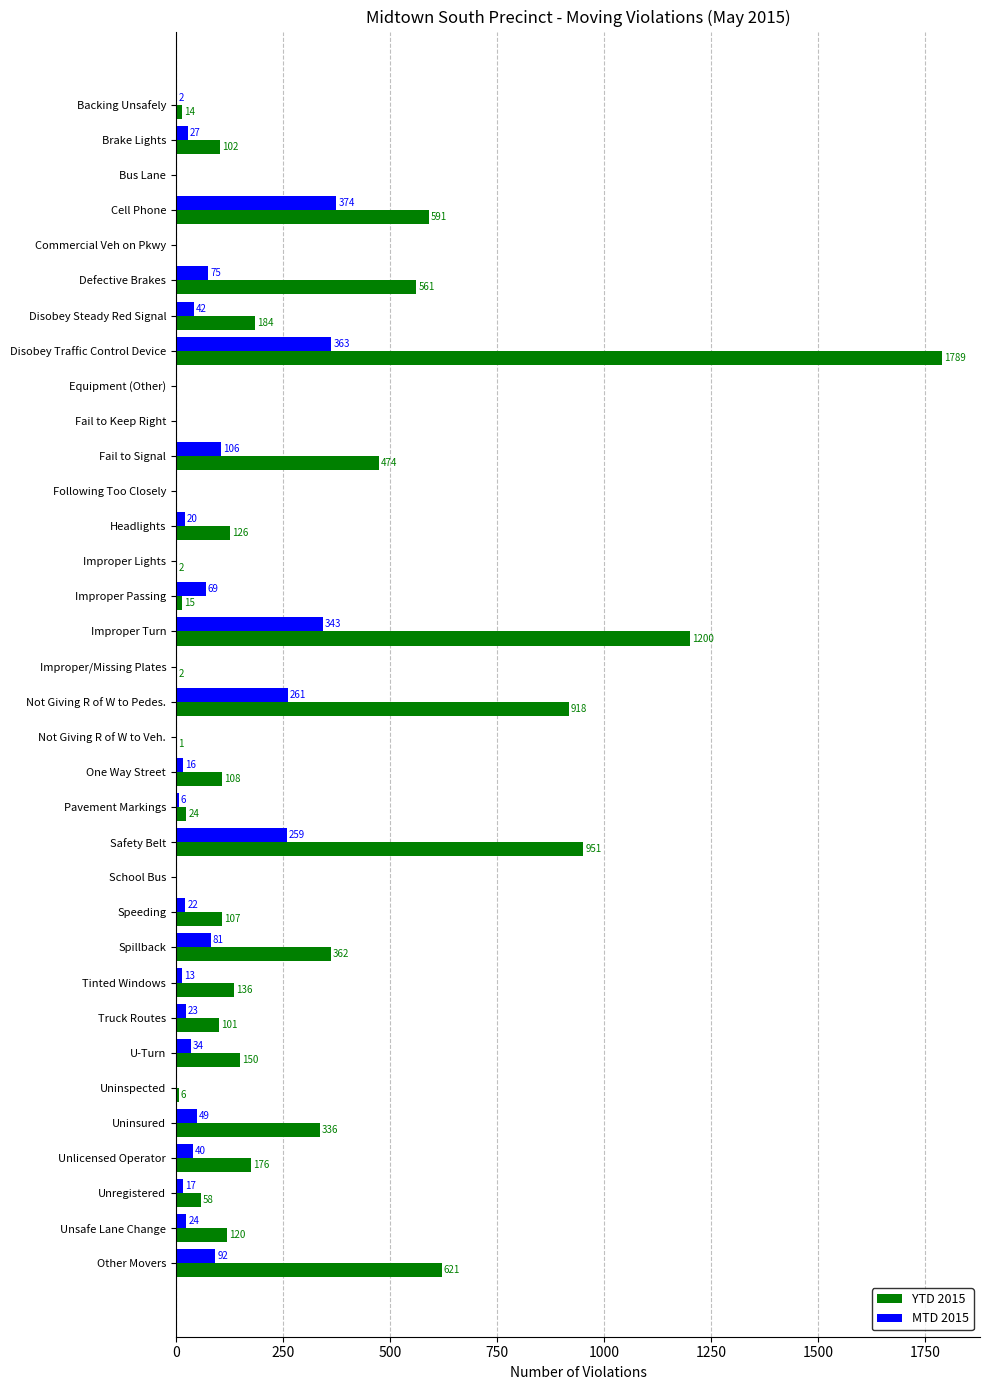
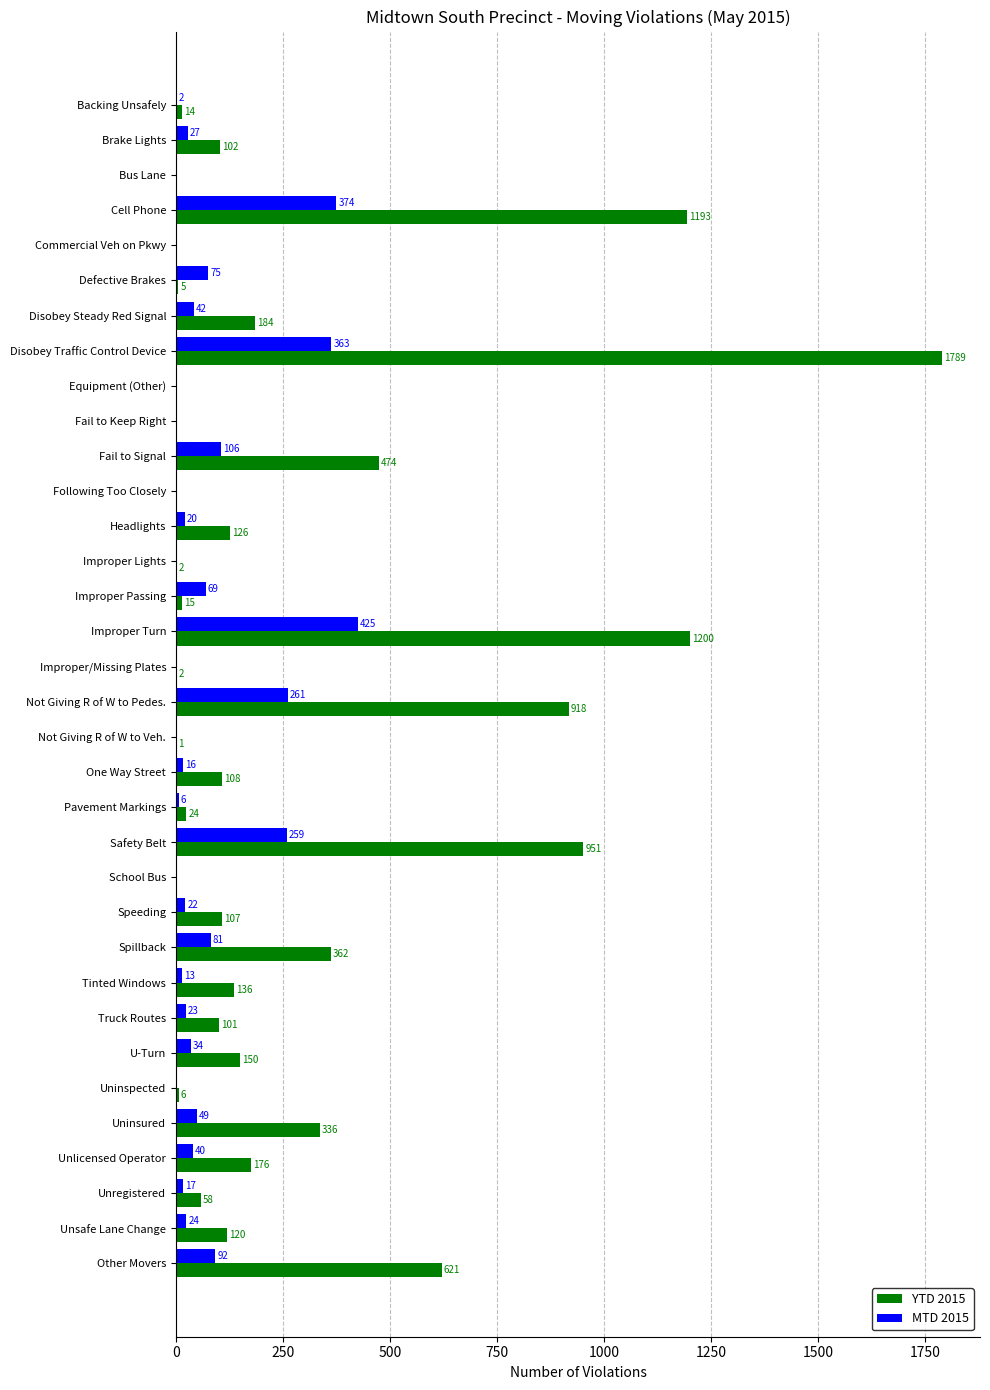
YTD 2015, Cell Phone: 591 -> 1193
YTD 2015, Defective Brakes: 561 -> 5
MTD 2015, Improper Turn: 343 -> 425
